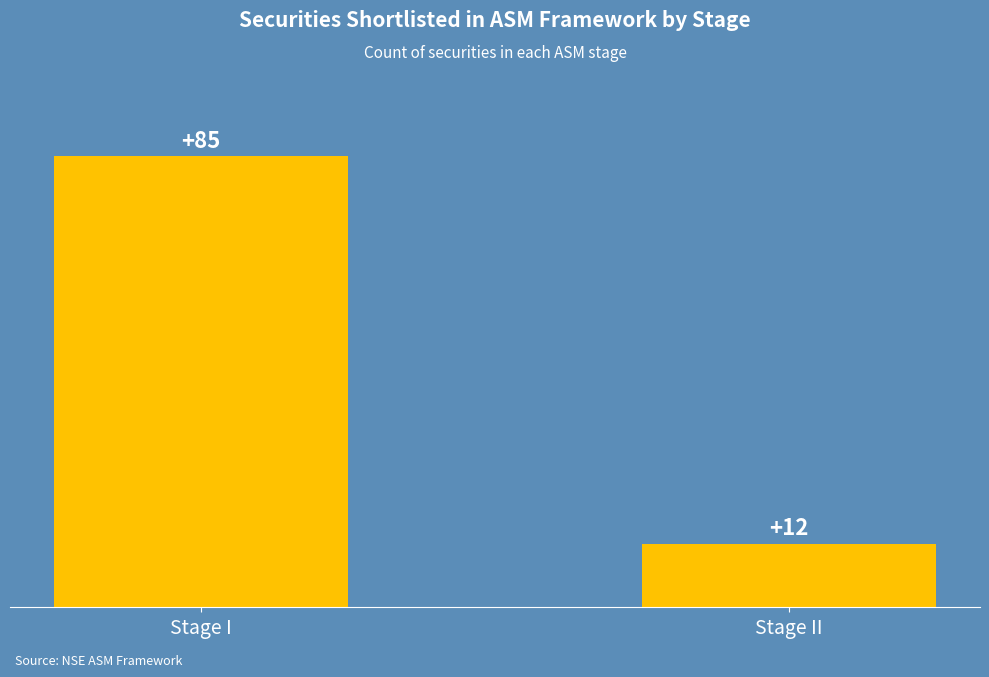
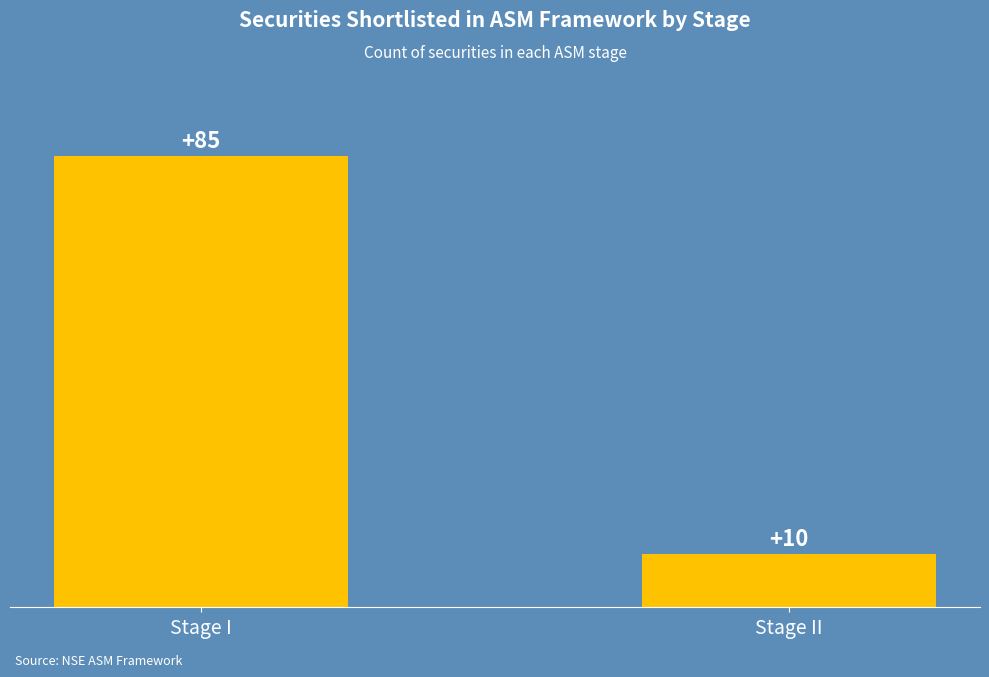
Stage II: +12 -> +10
